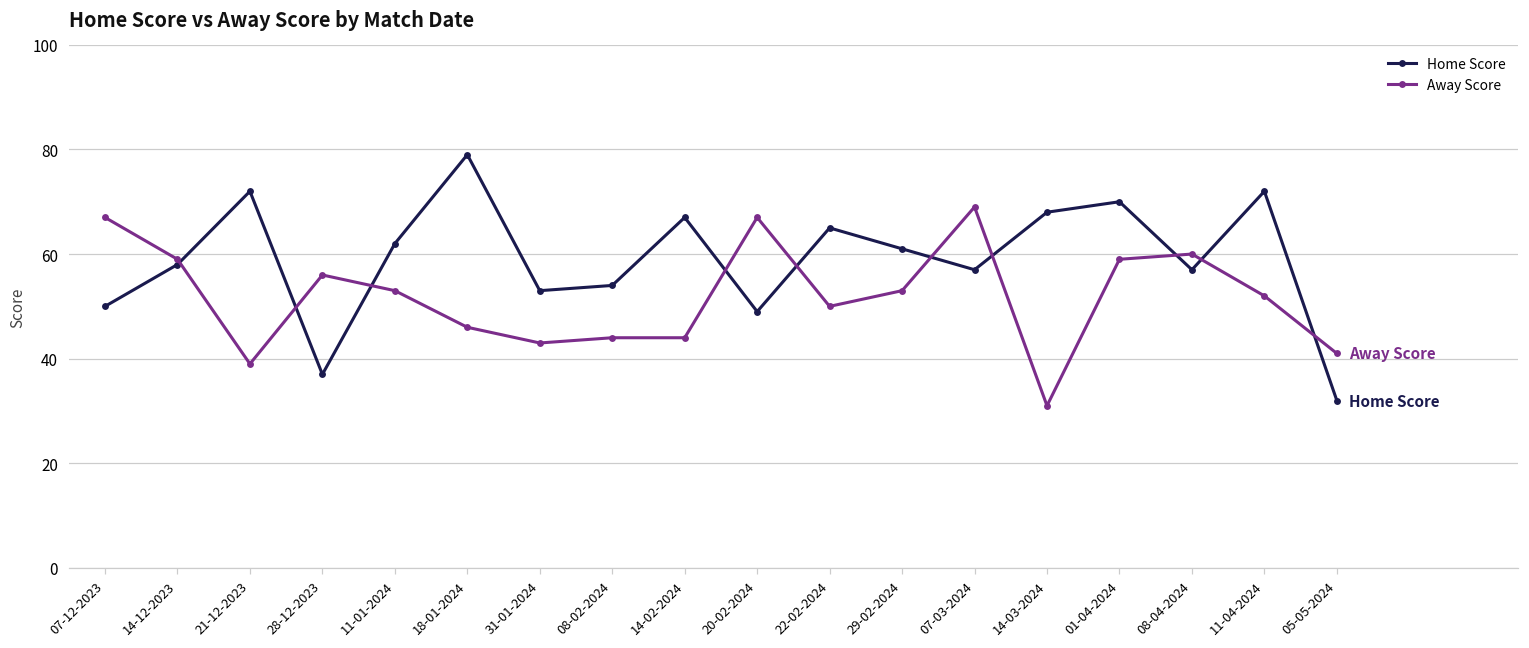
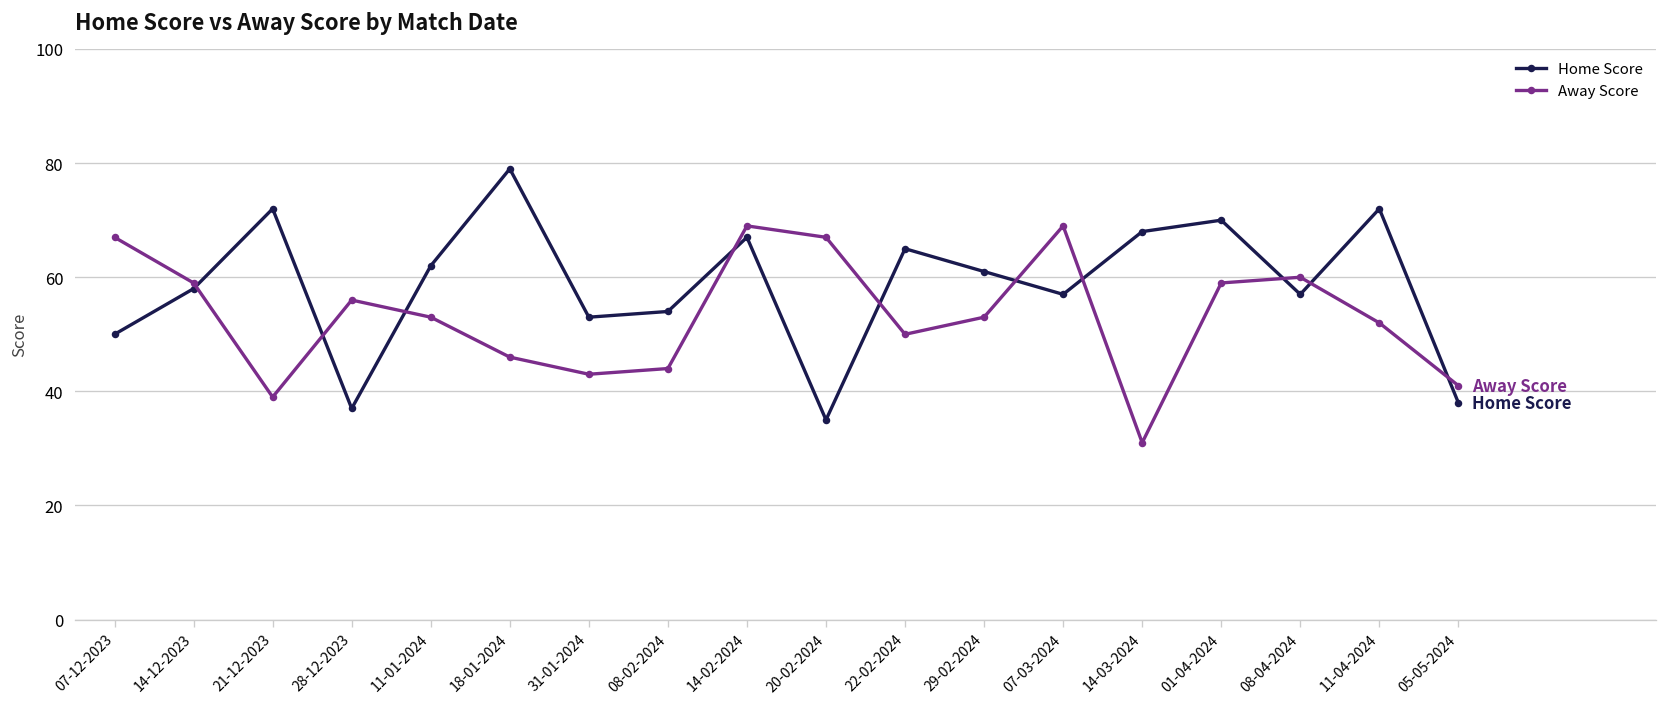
Away Score, 14-02-2024: 44 -> 69
Home Score, 20-02-2024: 49 -> 35
Home Score, 05-05-2024: 32 -> 38
